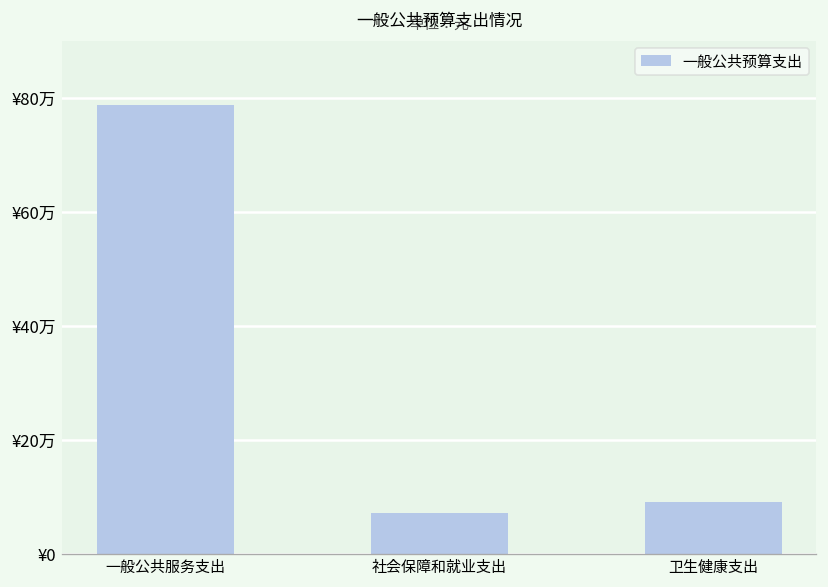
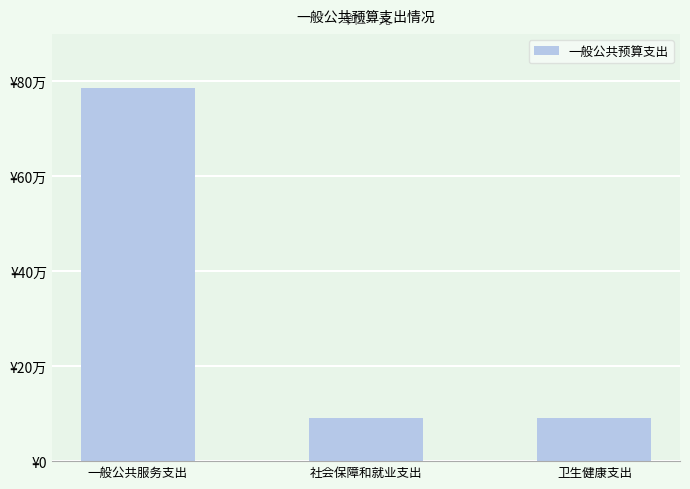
社会保障和就业支出: ¥7万 -> ¥9万
